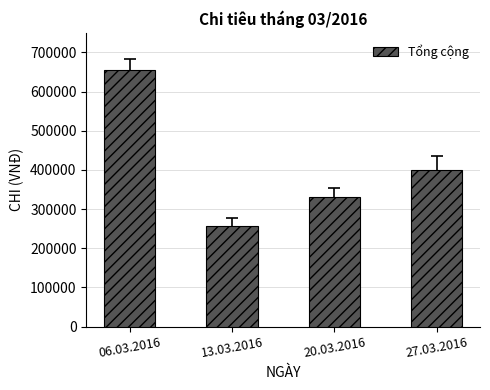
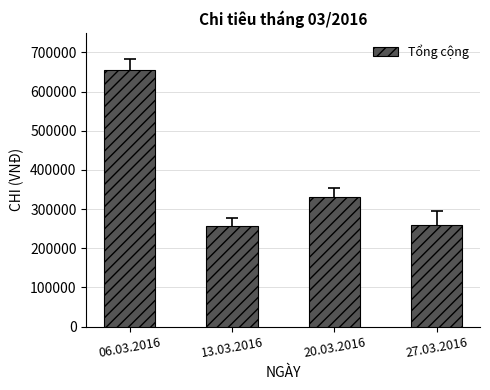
Tổng cộng, 27.03.2016: 400000 -> 260000
